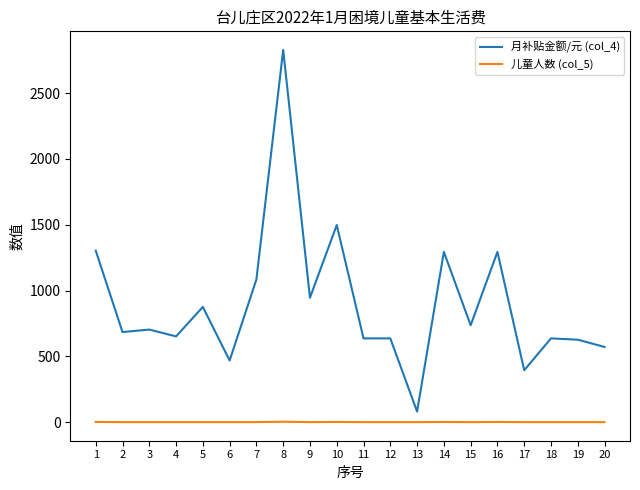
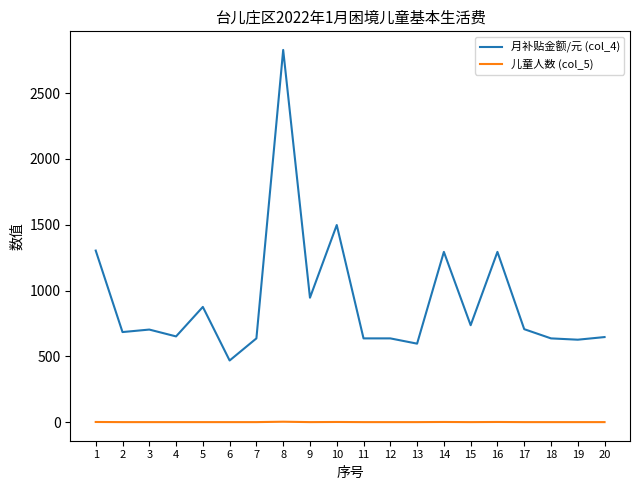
月补贴金额/元 (col_4), 7: 1090 -> 640
月补贴金额/元 (col_4), 13: 80 -> 600
月补贴金额/元 (col_4), 17: 400 -> 710
月补贴金额/元 (col_4), 20: 570 -> 650
